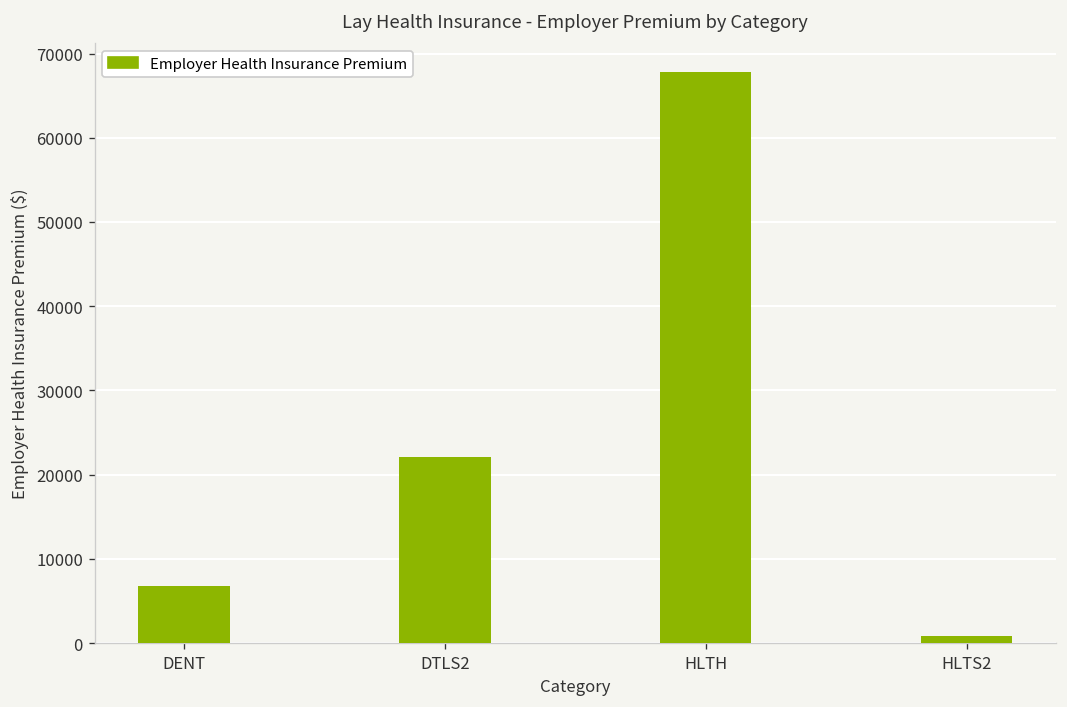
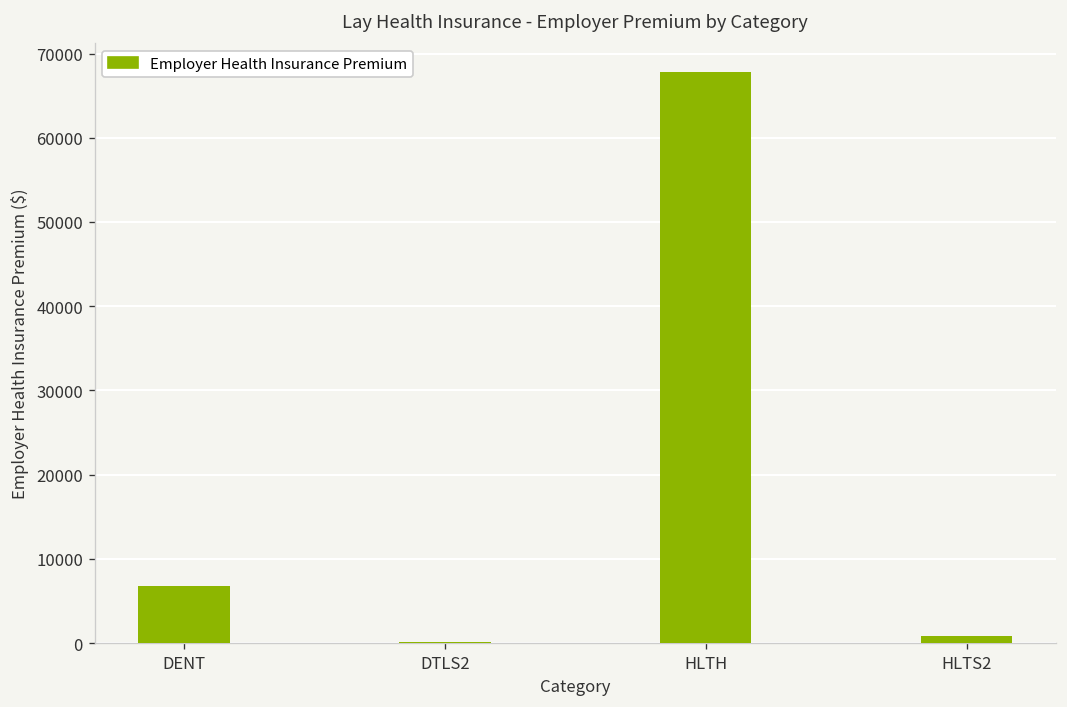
DTLS2: 22000 -> 0
